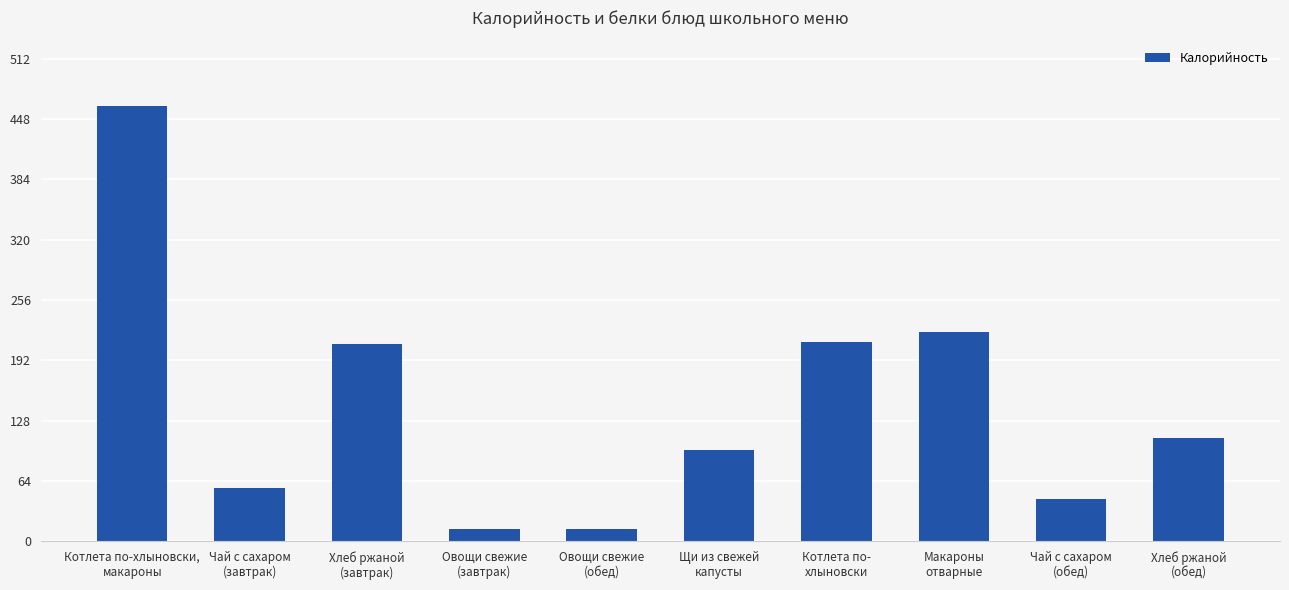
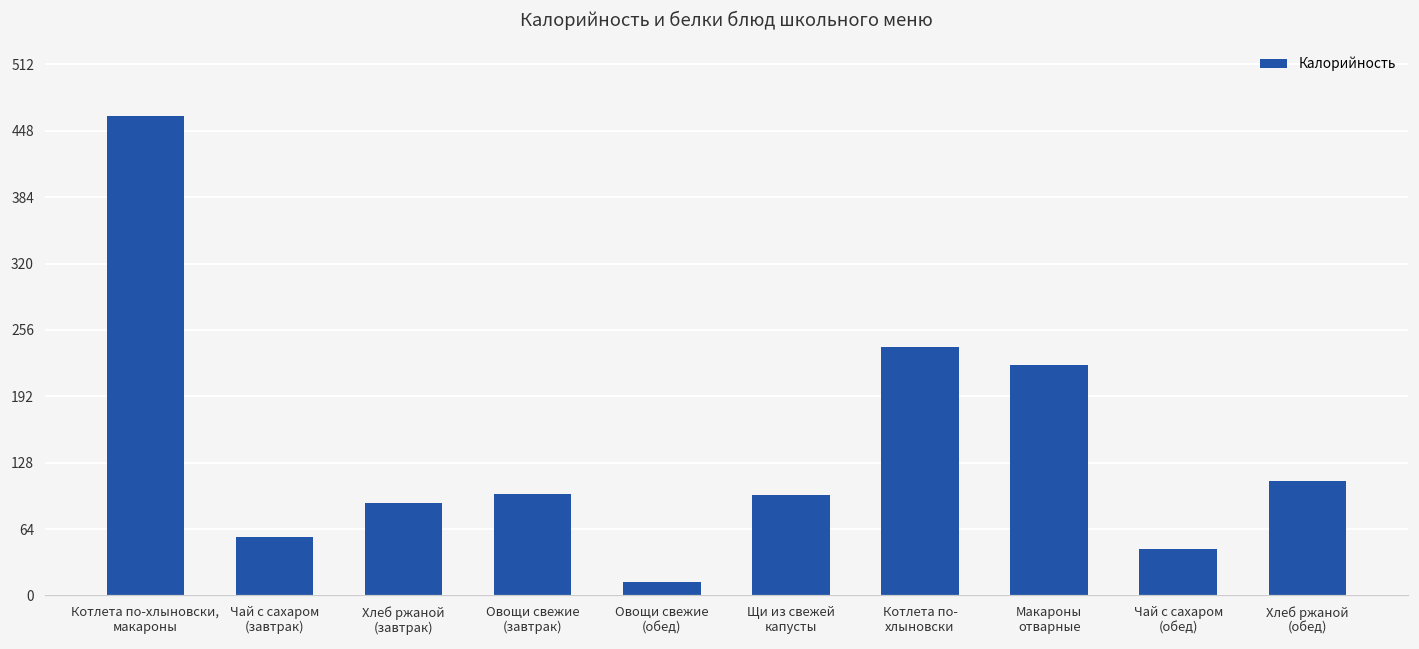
Хлеб ржаной (завтрак): 210 -> 90
Овощи свежие (завтрак): 10 -> 100
Котлета по- хлыновски: 210 -> 240
